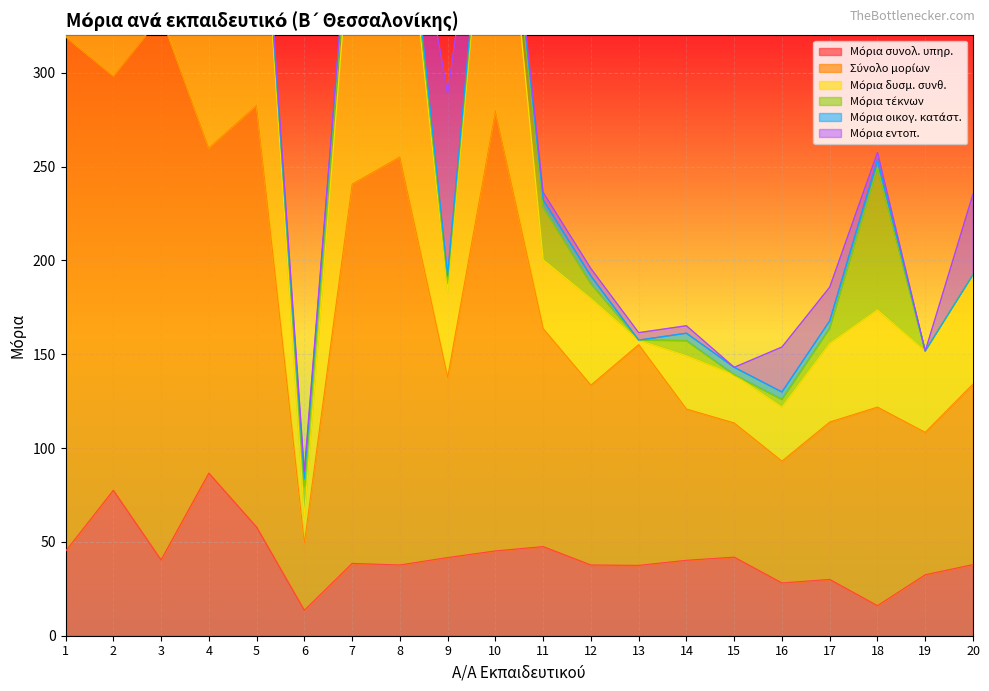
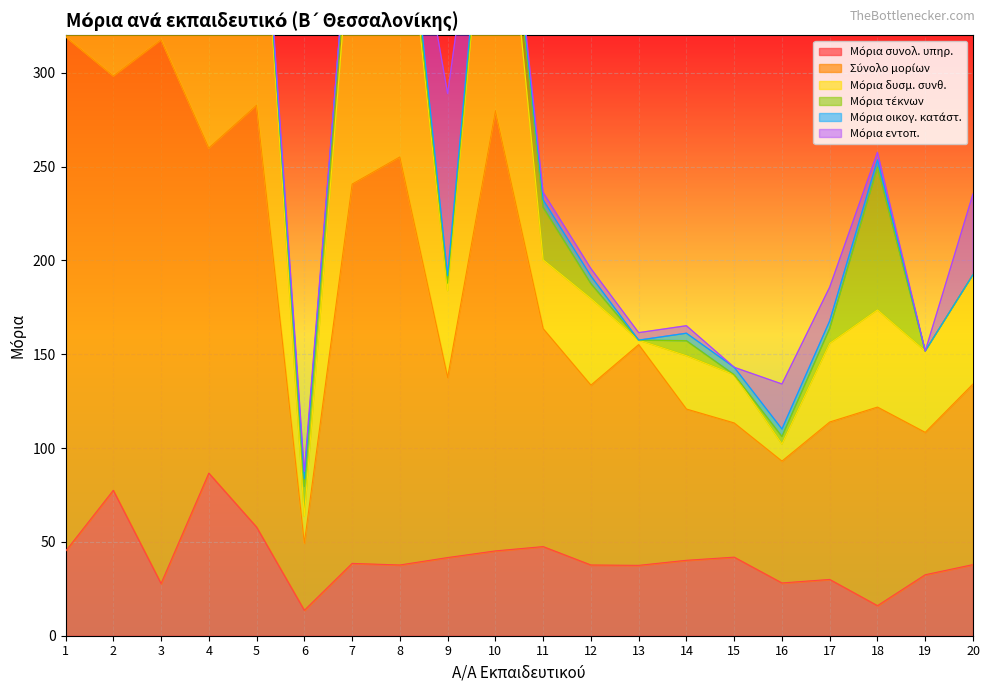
Μόρια συνολ. υπηρ., 3: 40 -> 28
Μόρια δυσμ. συνθ., 16: 29 -> 9
